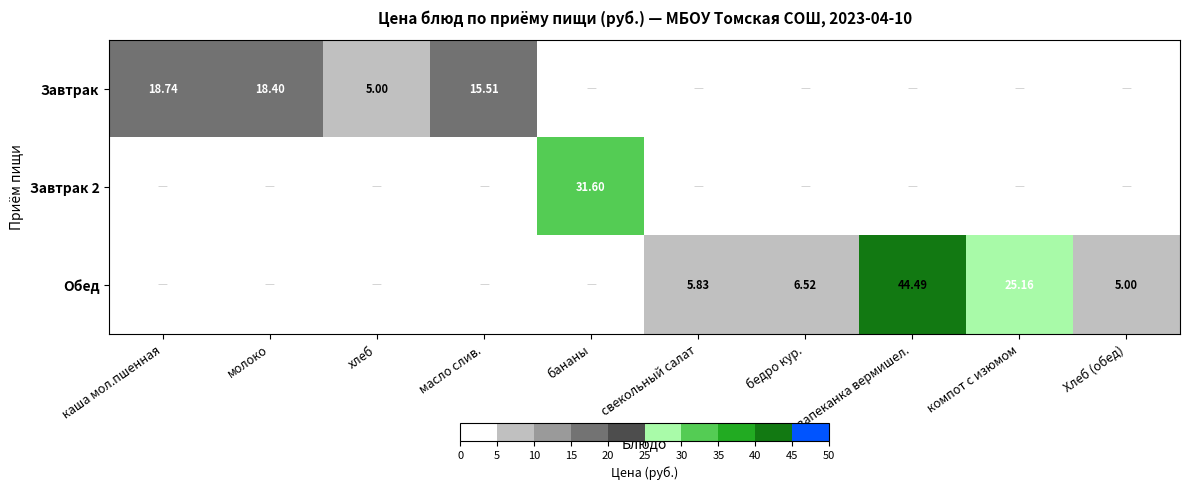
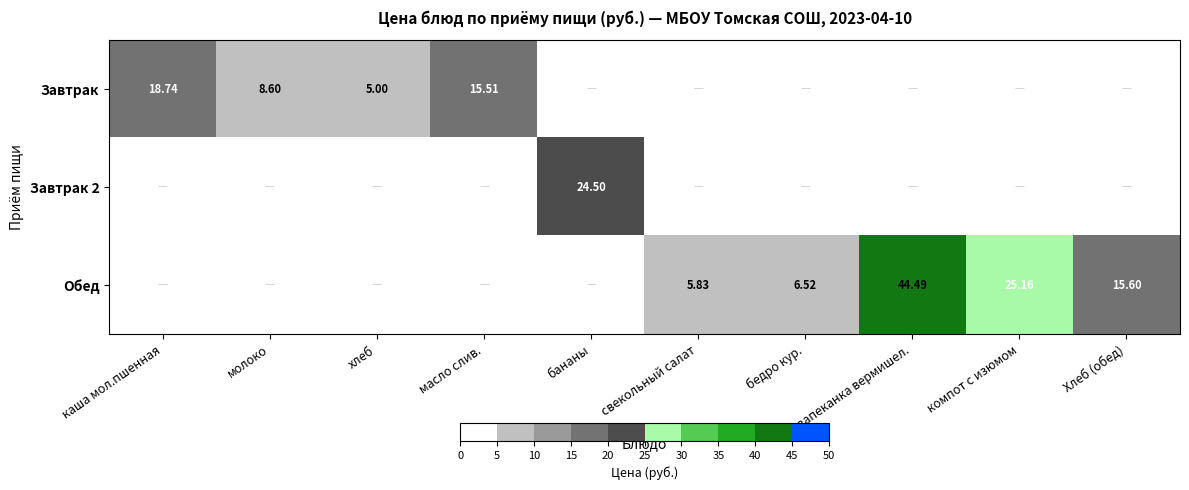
Завтрак, молоко: 18.40 -> 8.60
Завтрак 2, бананы: 31.60 -> 24.50
Обед, Хлеб (обед): 5.00 -> 15.60
